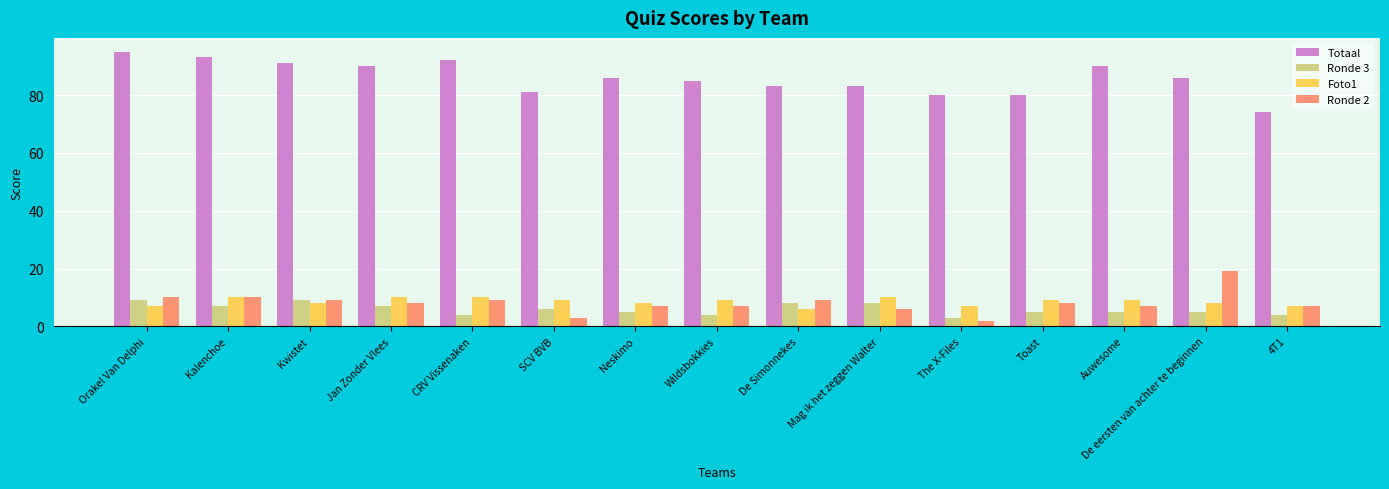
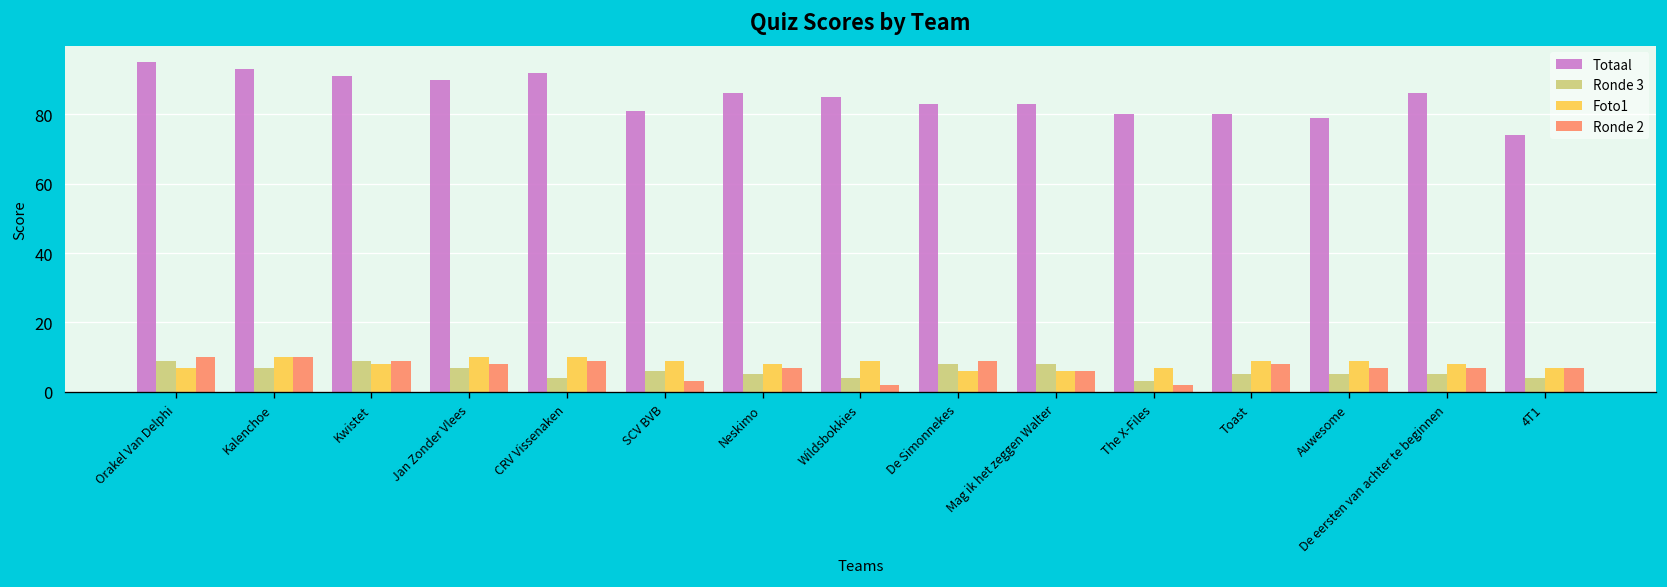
Ronde 2, Wildsbokkies: 7 -> 2
Foto1, Mag ik het zeggen Walter: 10 -> 6
Totaal, Auwesome: 90 -> 79
Ronde 2, De eersten van achter te beginnen: 19 -> 7
